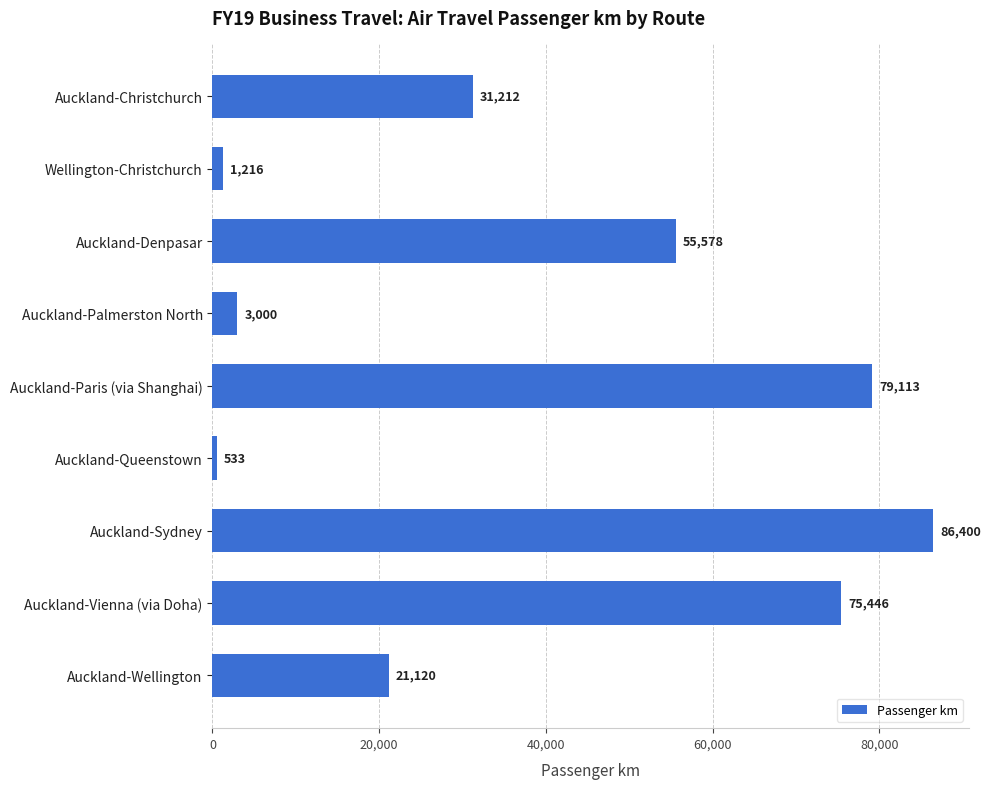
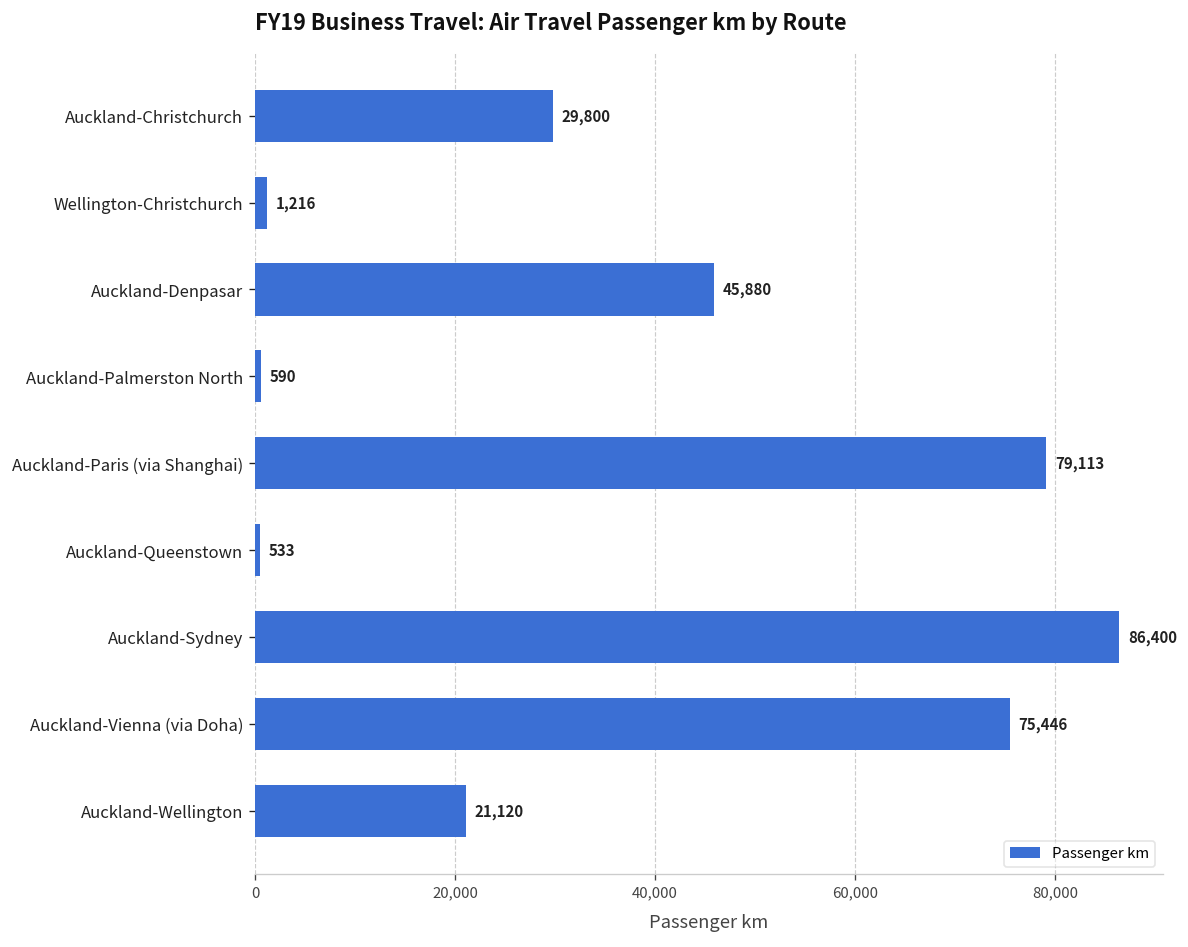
Auckland-Christchurch: 31,212 -> 29,800
Auckland-Denpasar: 55,578 -> 45,880
Auckland-Palmerston North: 3,000 -> 590
